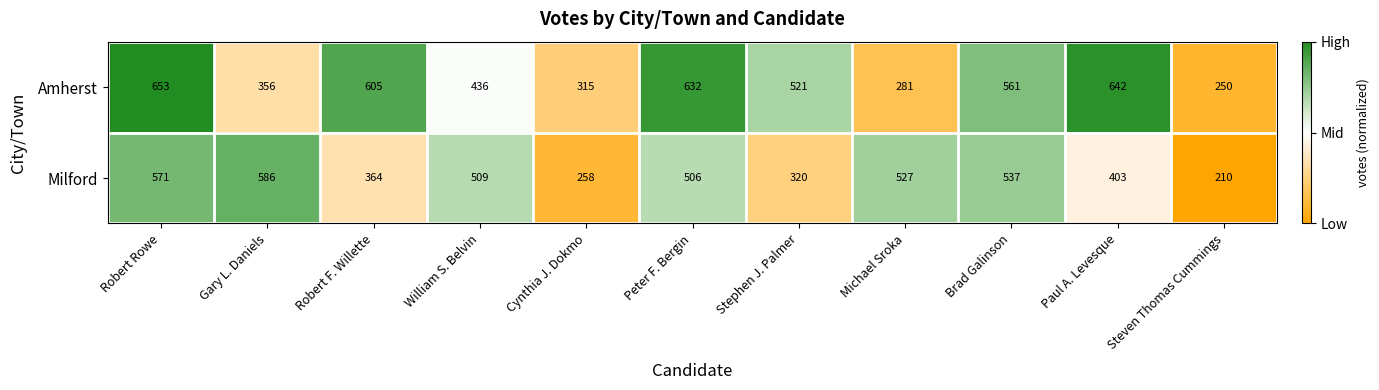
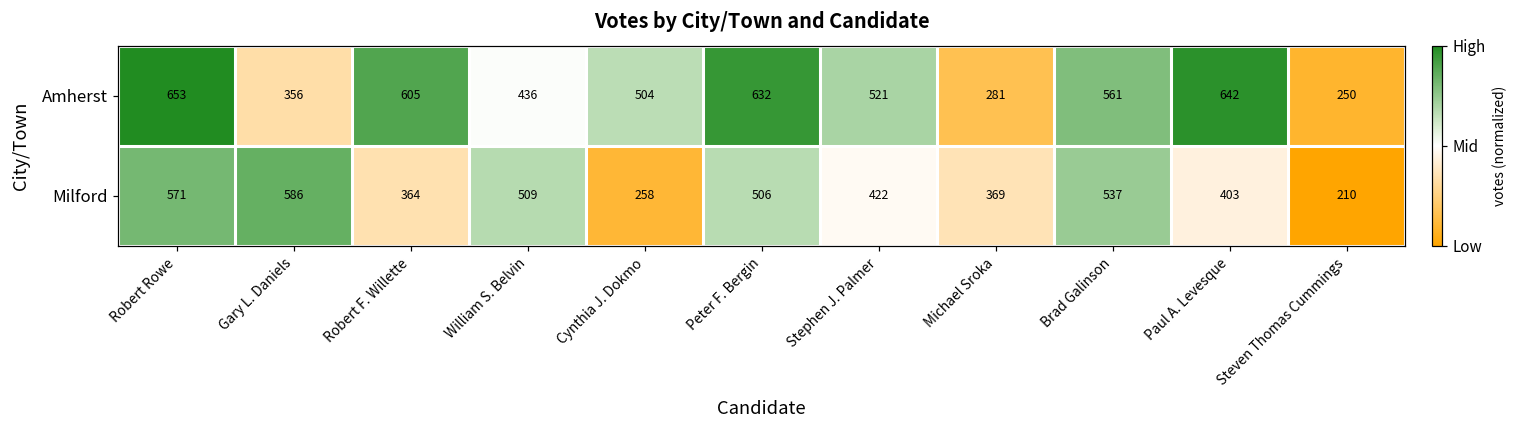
Amherst, Cynthia J. Dokmo: 315 -> 504
Milford, Stephen J. Palmer: 320 -> 422
Milford, Michael Sroka: 527 -> 369
